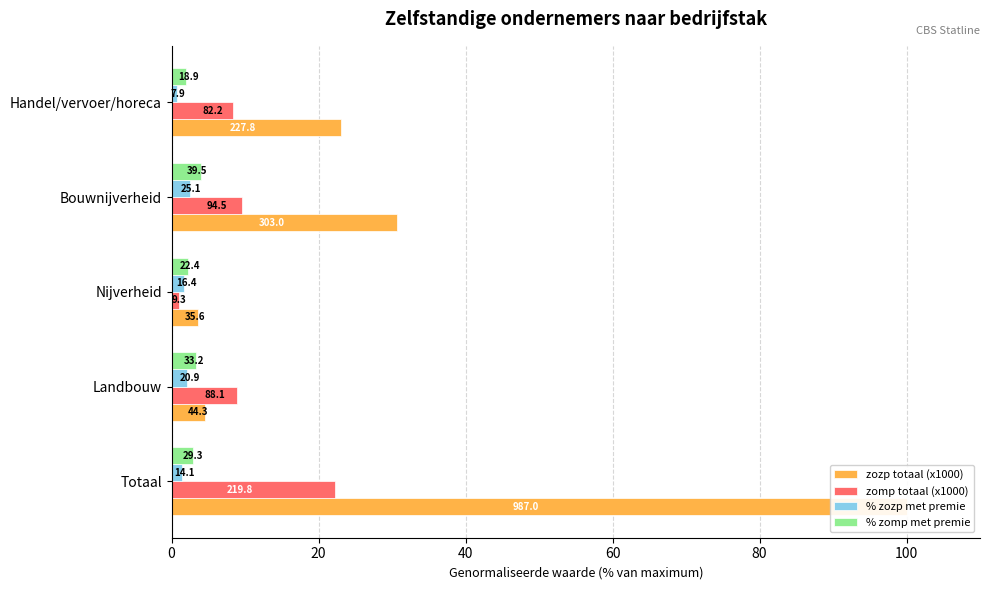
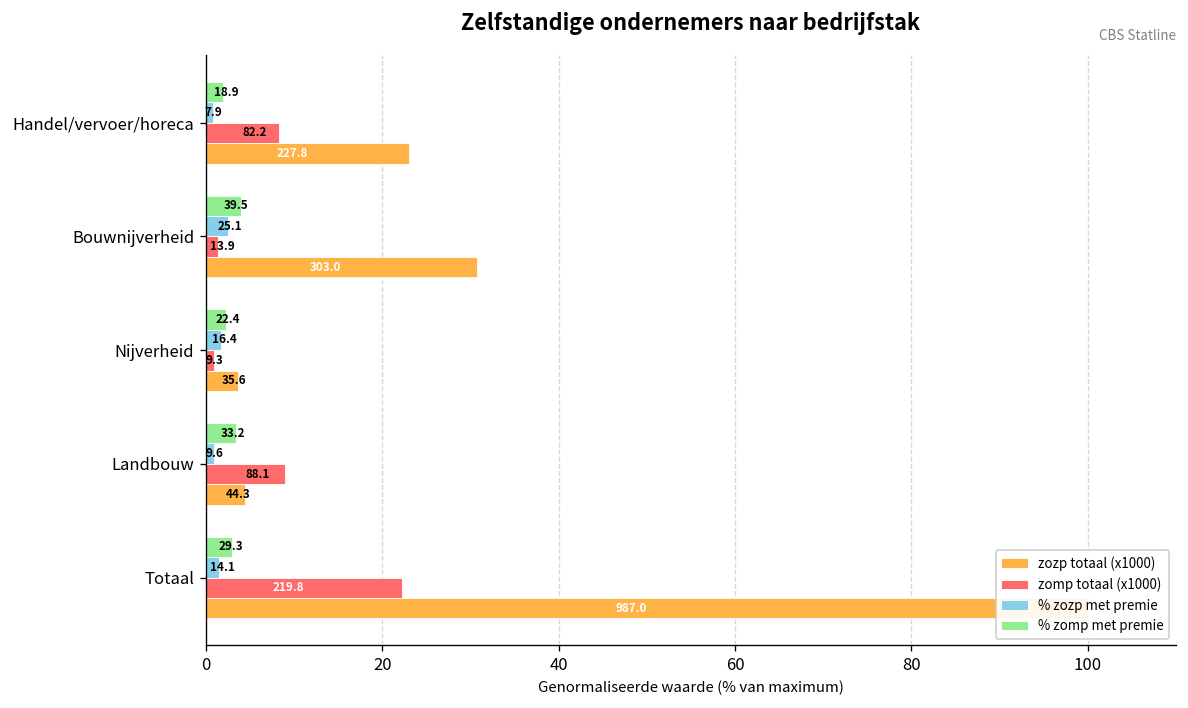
zomp totaal (x1000), Bouwnijverheid: 94.5 -> 13.9
% zozp met premie, Landbouw: 20.9 -> 9.6
